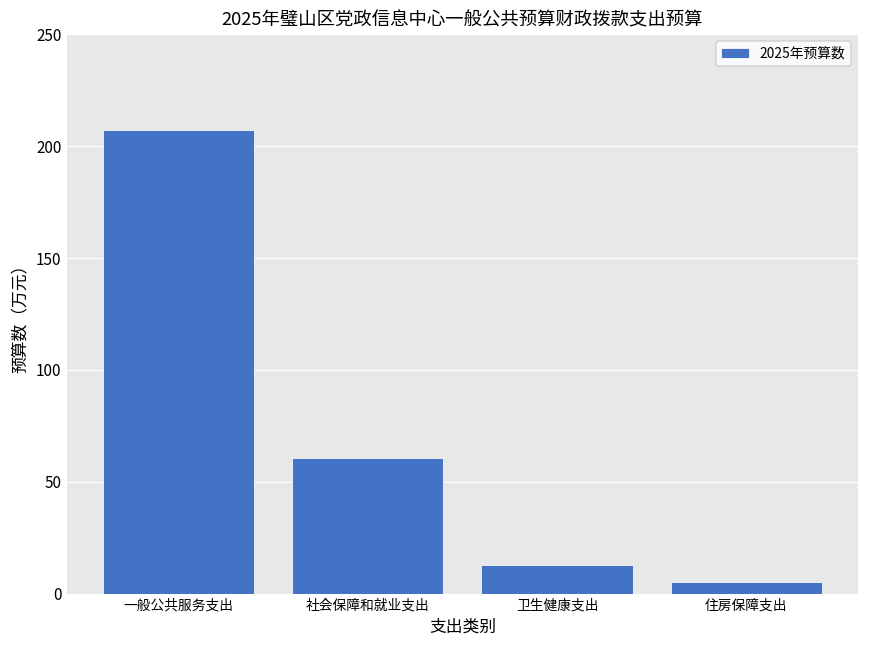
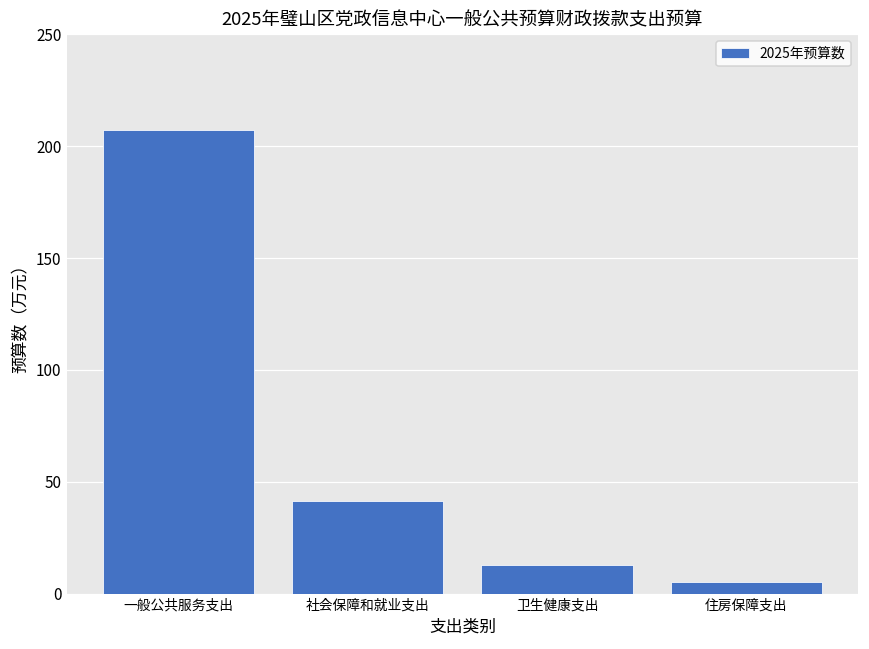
社会保障和就业支出: 61 -> 41
